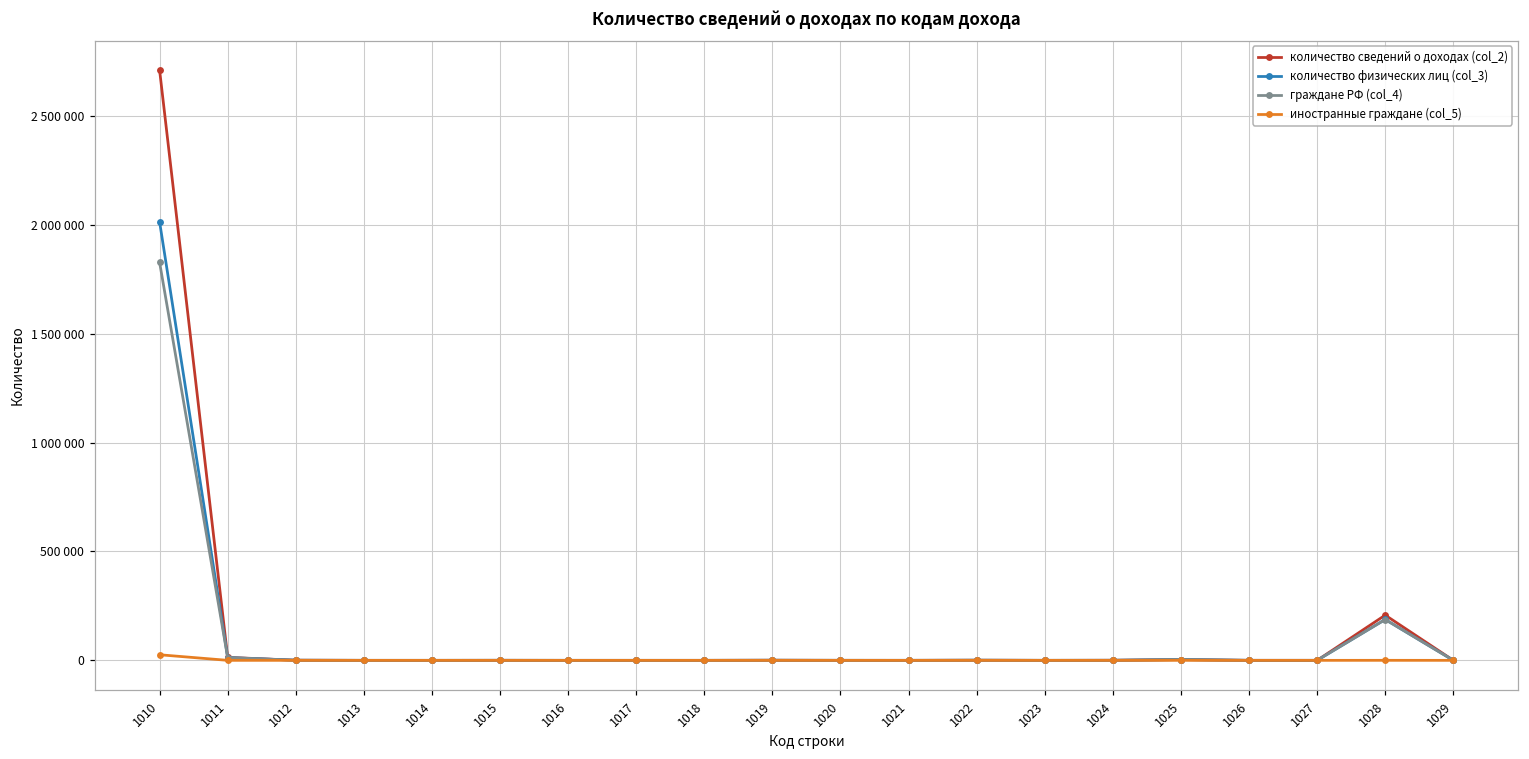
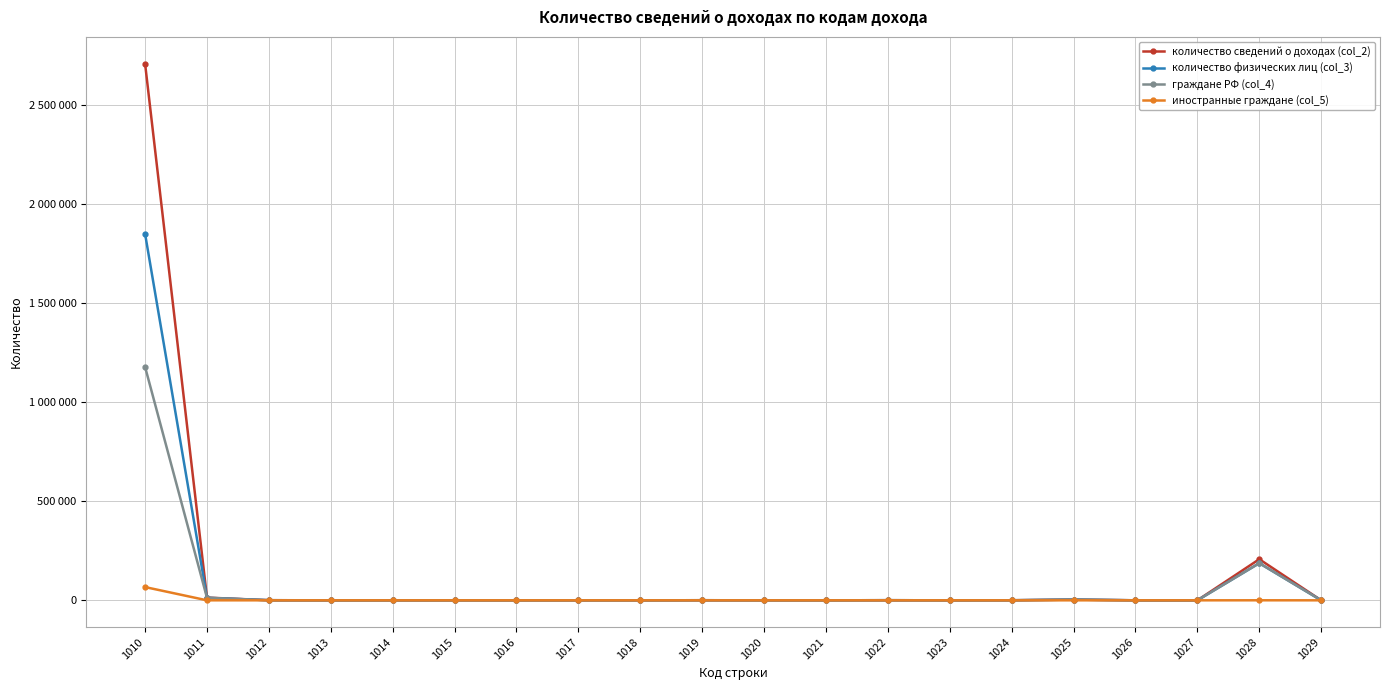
количество физических лиц (col_3), 1010: 2010000 -> 1850000
граждане РФ (col_4), 1010: 1830000 -> 1180000
иностранные граждане (col_5), 1010: 30000 -> 70000
